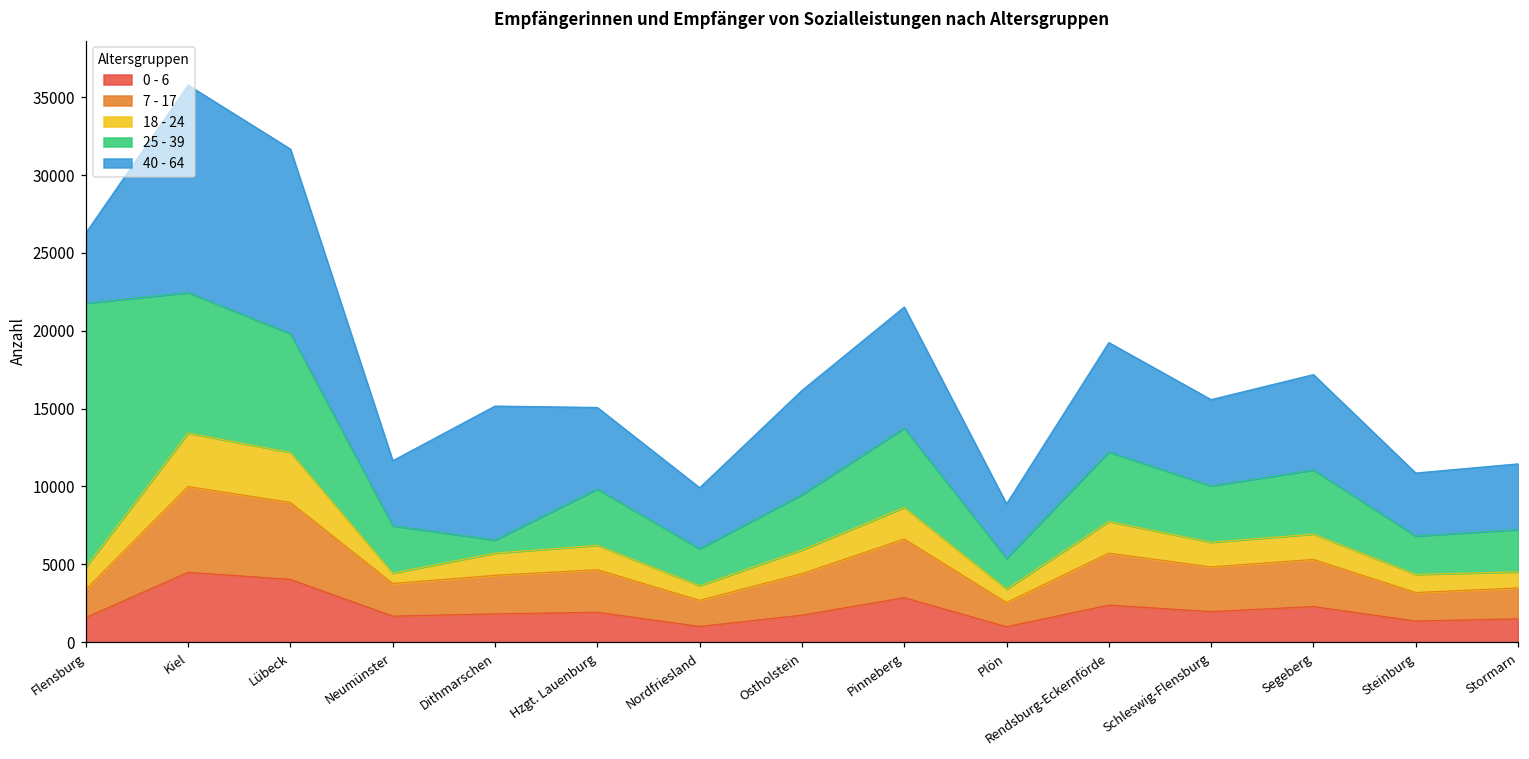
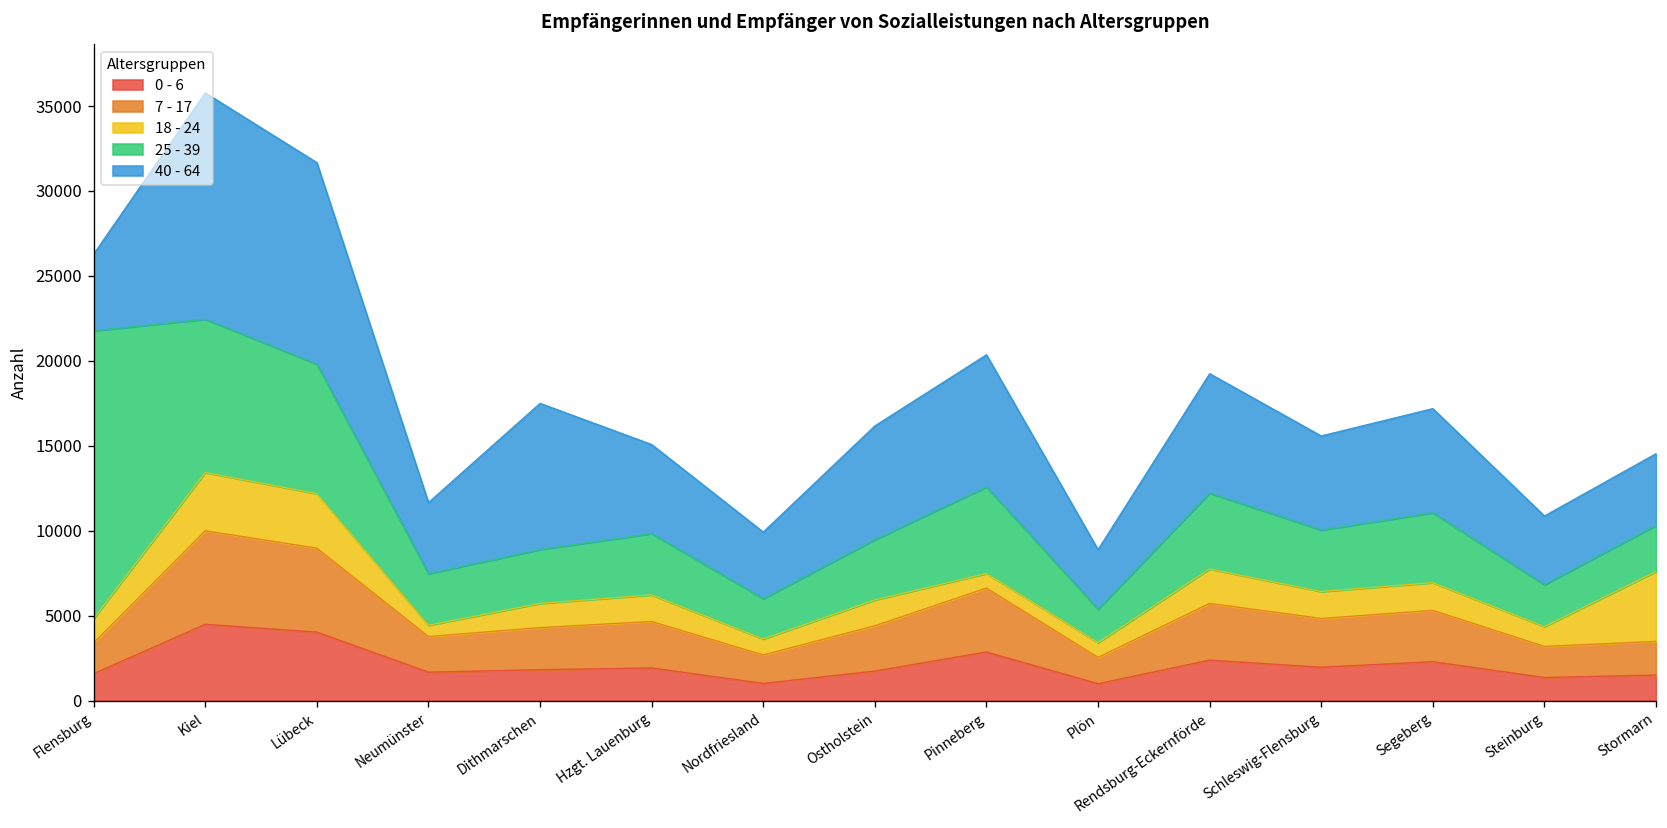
25 - 39, Dithmarschen: 800 -> 3200
18 - 24, Pinneberg: 2000 -> 900
18 - 24, Stormarn: 1000 -> 4100
